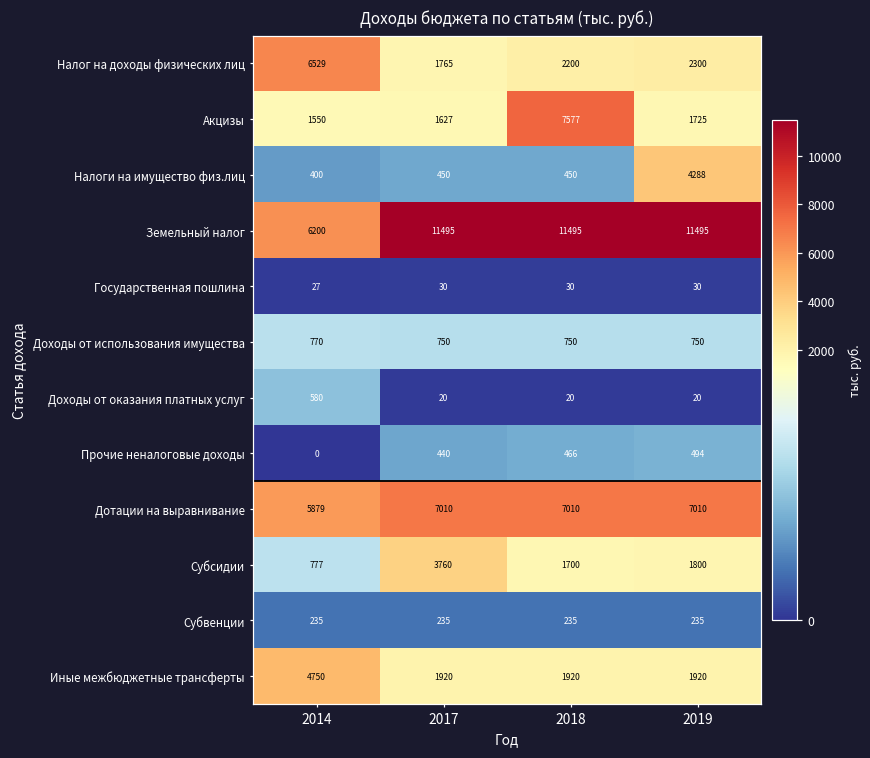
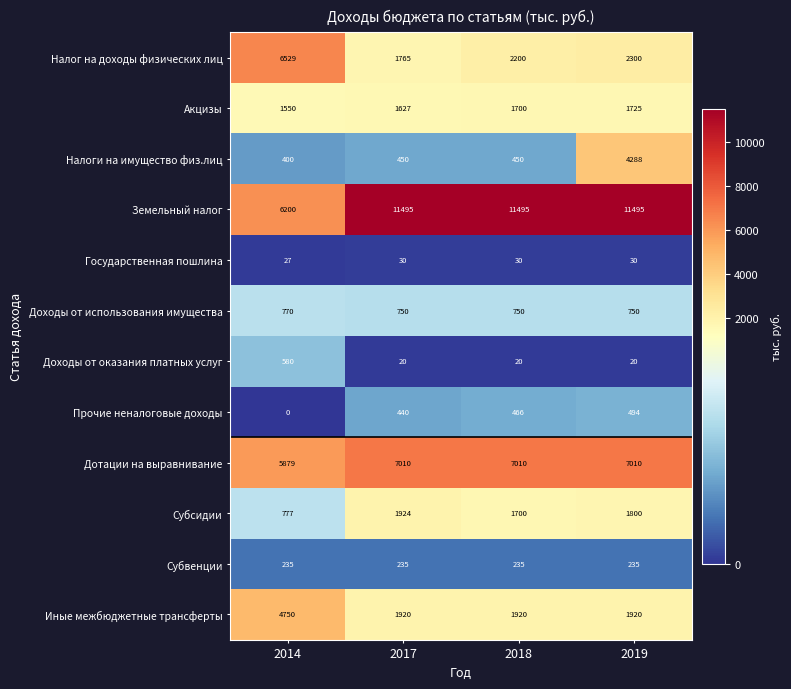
Акцизы, 2018: 7577 -> 1700
Субсидии, 2017: 3760 -> 1924
